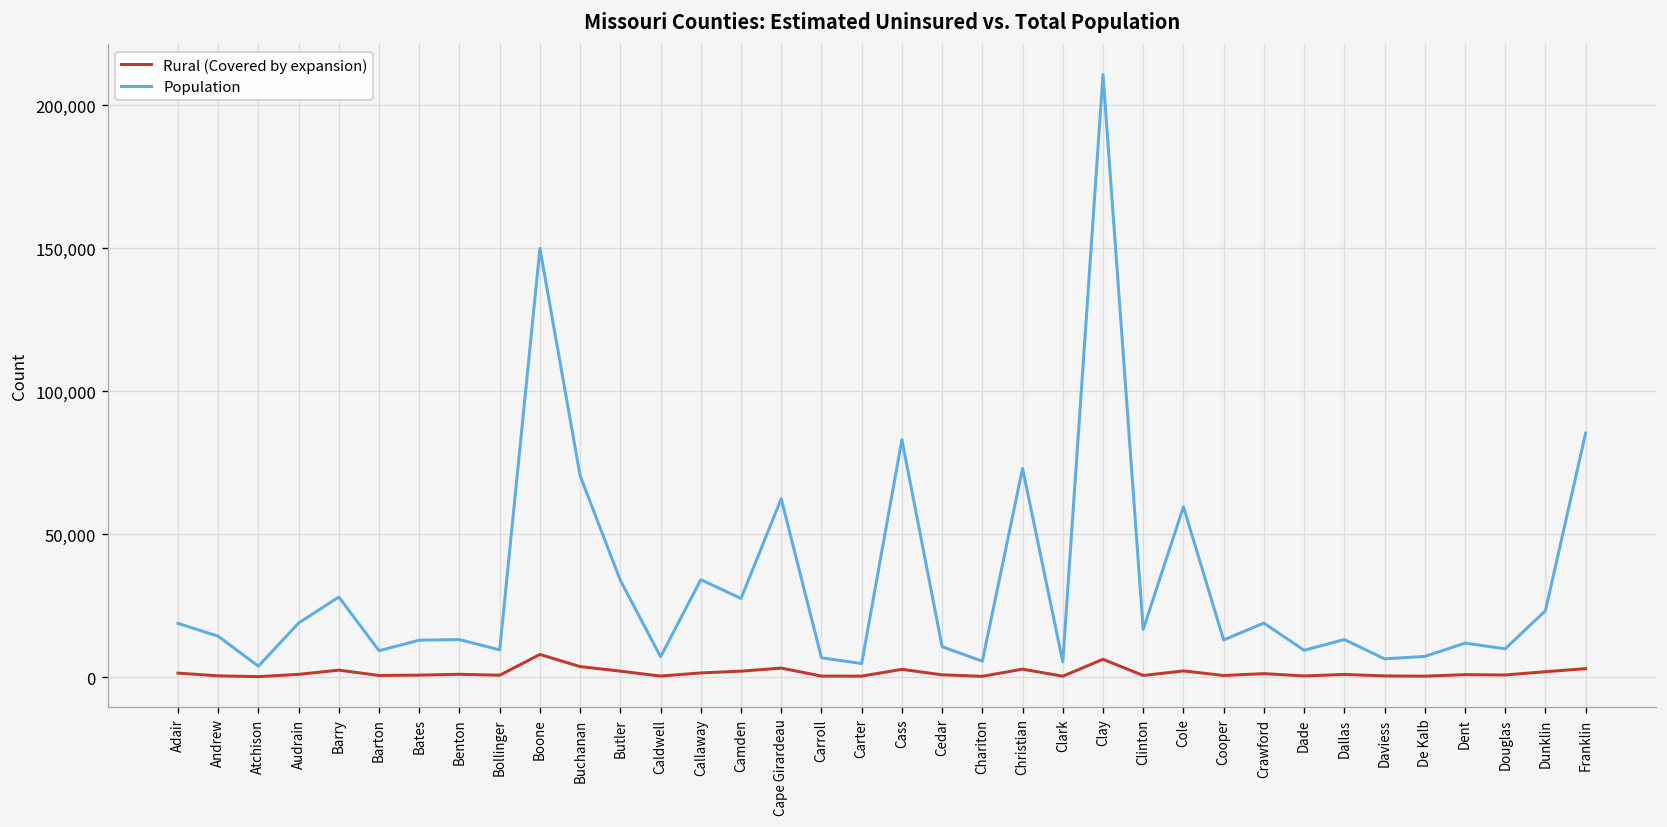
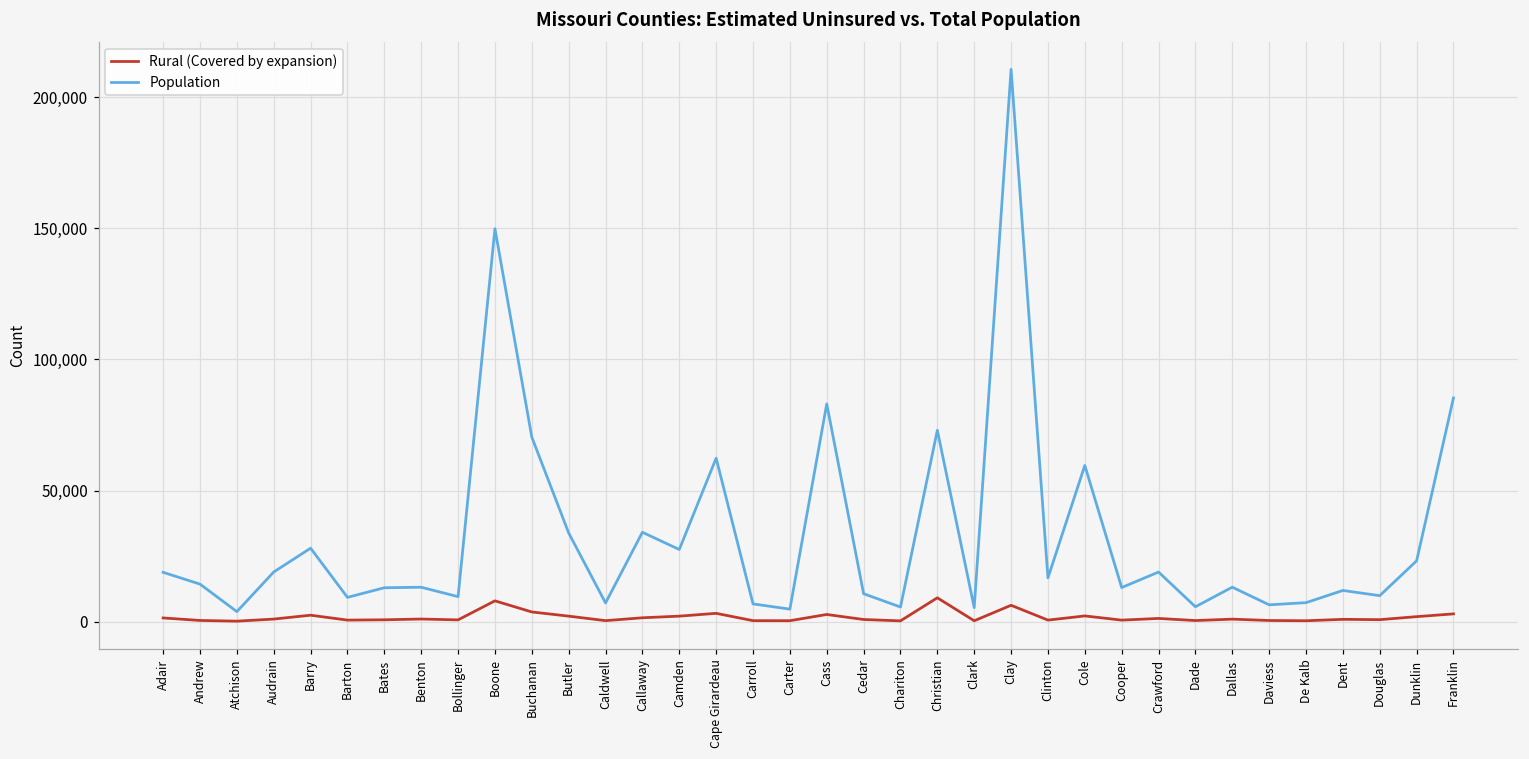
Rural (Covered by expansion), Christian: 3,000 -> 9,000
Population, Dade: 9,000 -> 6,000
